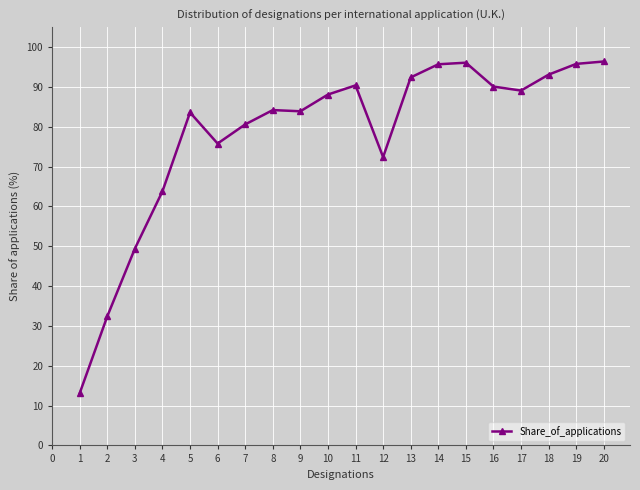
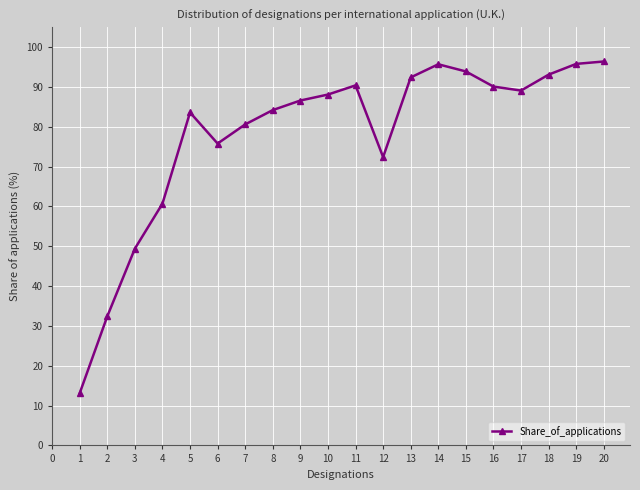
4: 64 -> 61
9: 84 -> 87
15: 96 -> 94
